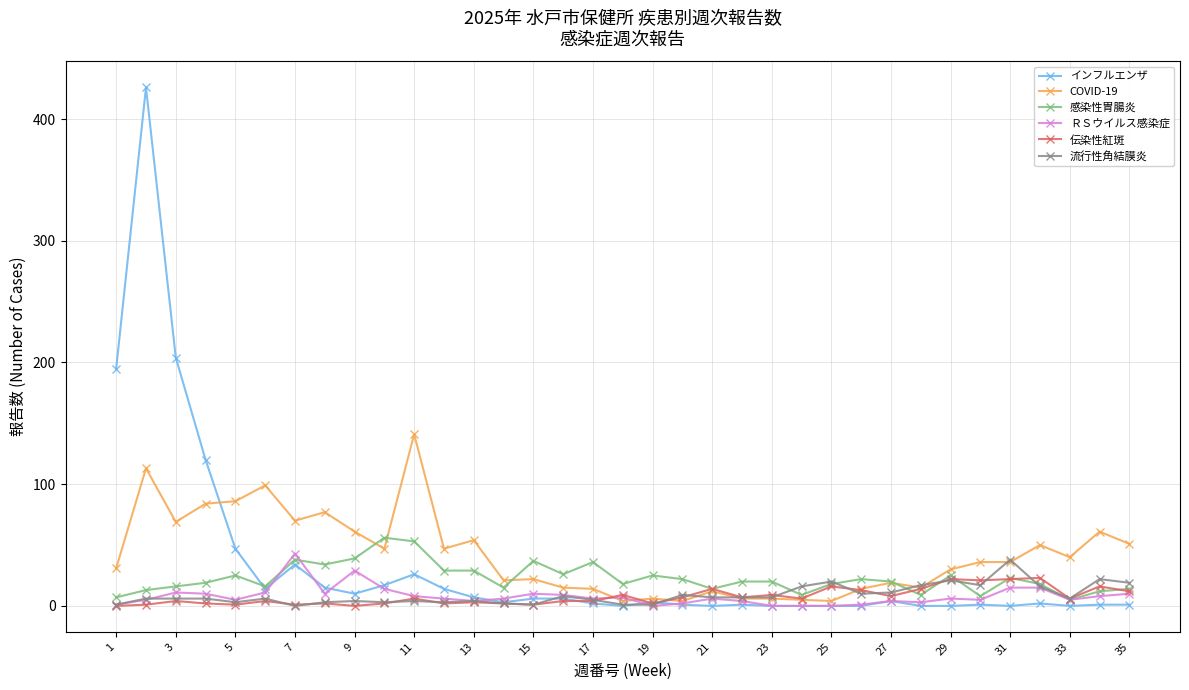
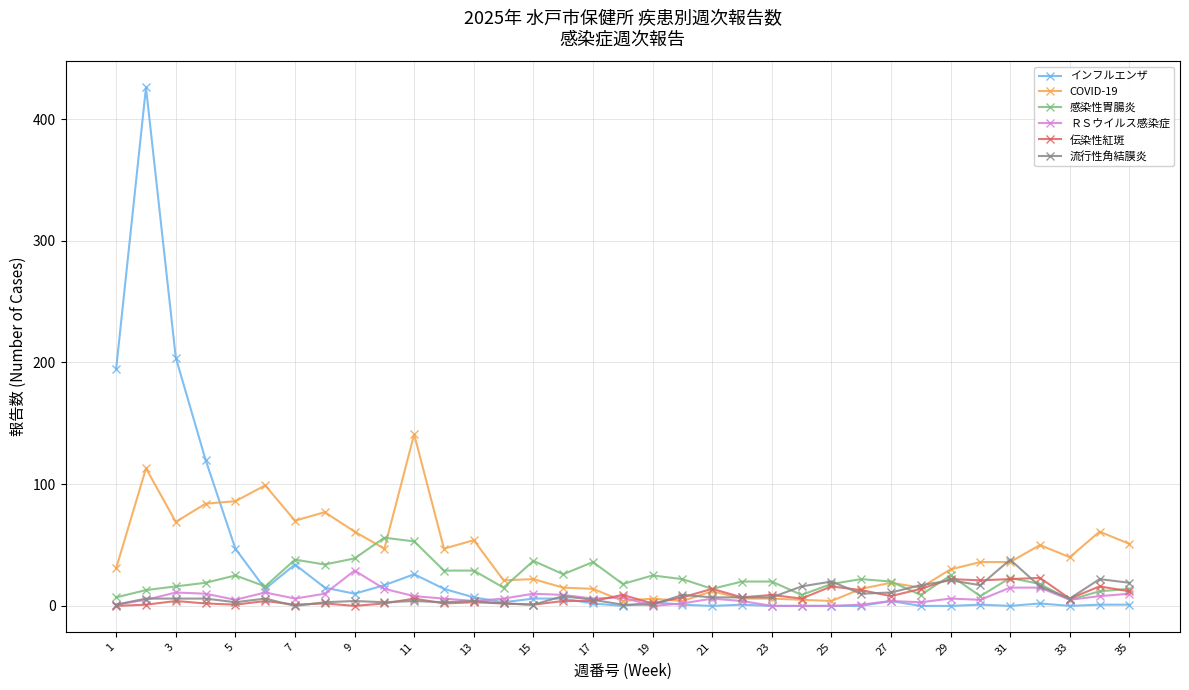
ＲＳウイルス感染症, 7: 43 -> 6
